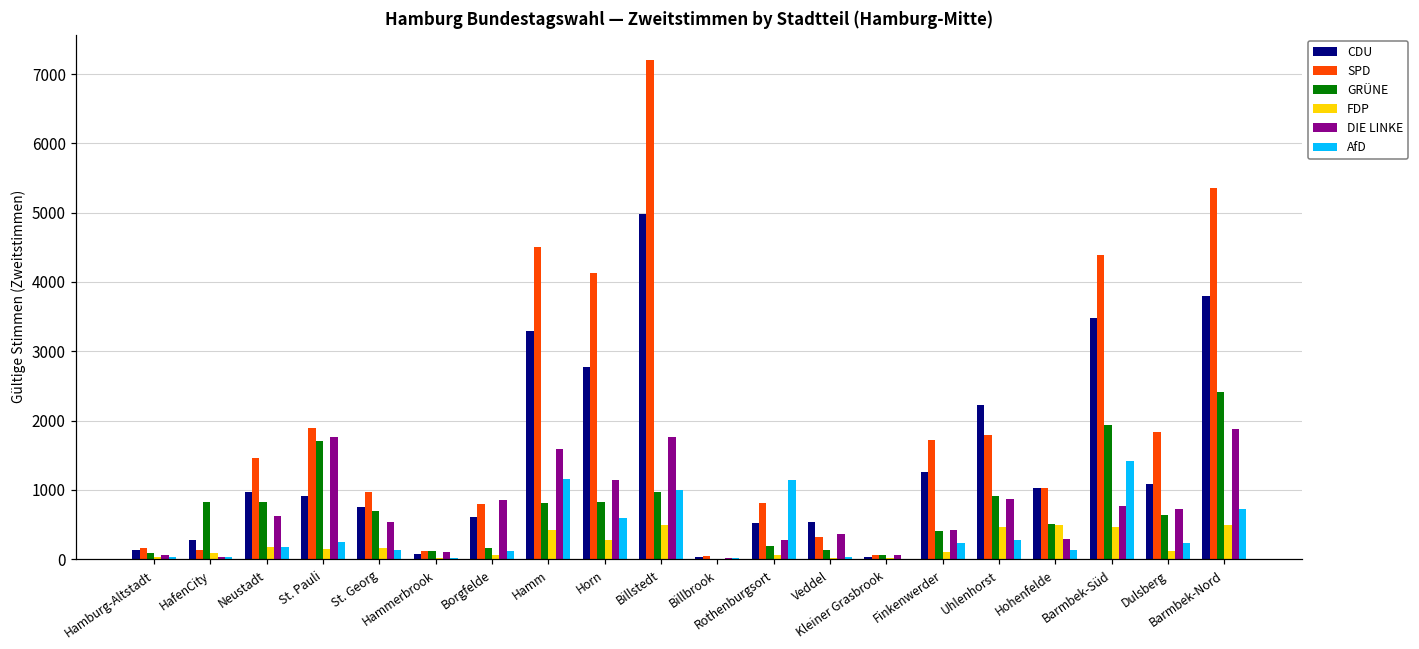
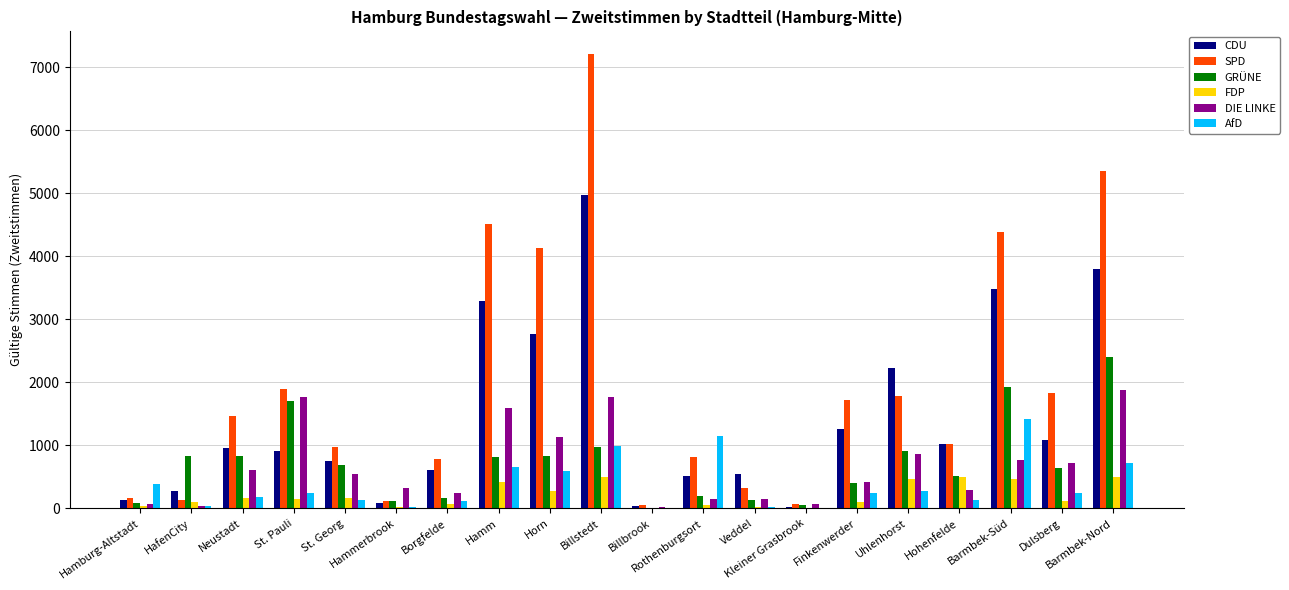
AfD, Hamburg-Altstadt: 0 -> 400
DIE LINKE, Hammerbrook: 100 -> 300
DIE LINKE, Borgfelde: 900 -> 200
AfD, Hamm: 1200 -> 700
DIE LINKE, Rothenburgsort: 300 -> 100
DIE LINKE, Veddel: 400 -> 100
